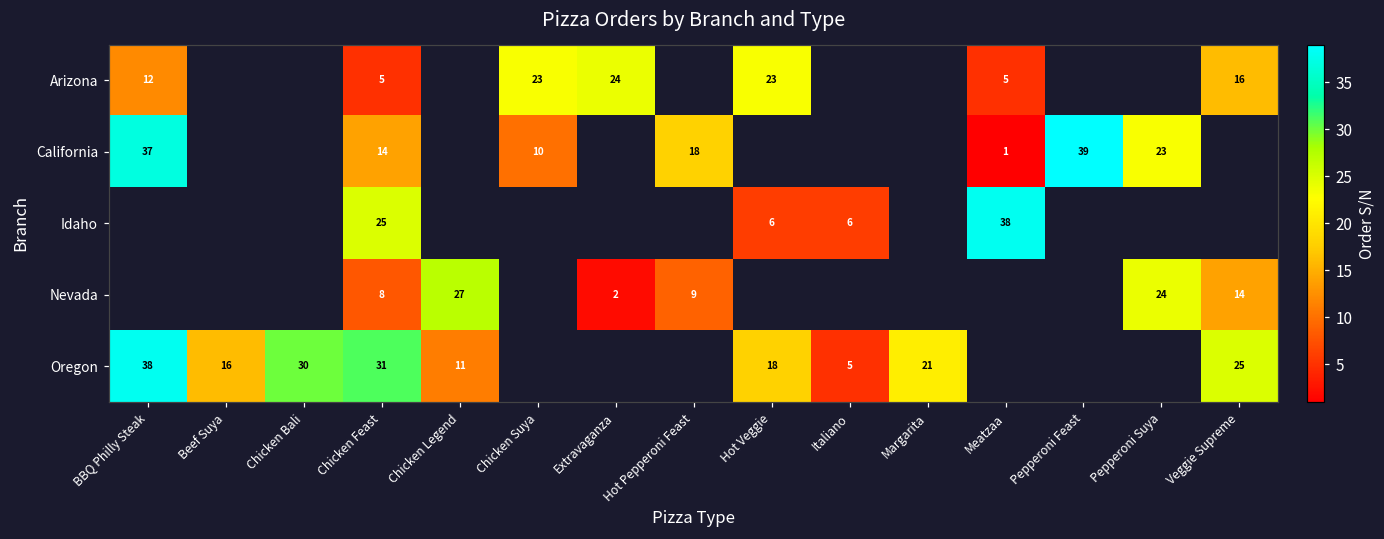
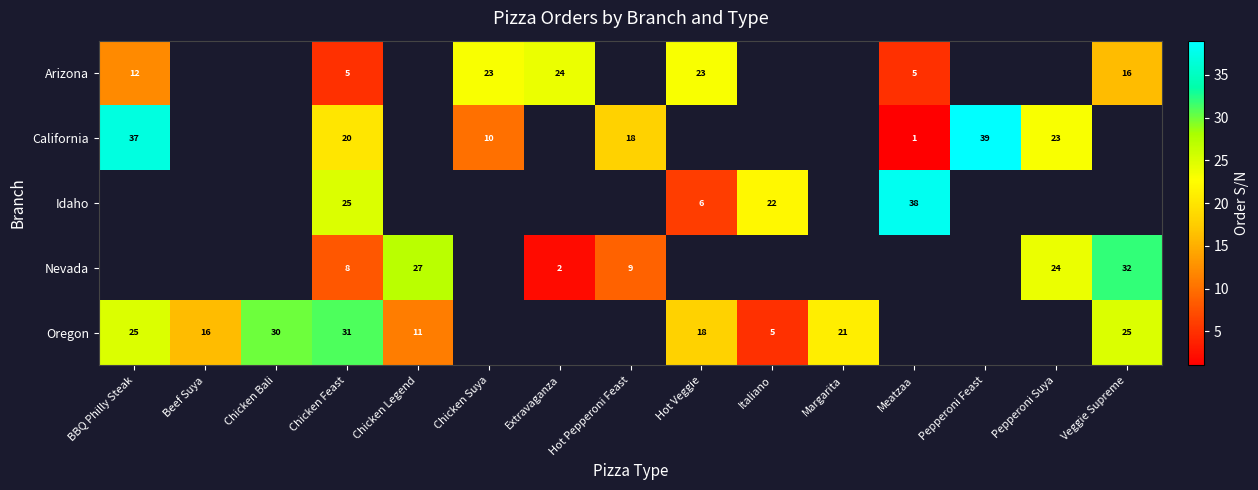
California, Chicken Feast: 14 -> 20
Idaho, Italiano: 6 -> 22
Nevada, Veggie Supreme: 14 -> 32
Oregon, BBQ Philly Steak: 38 -> 25
